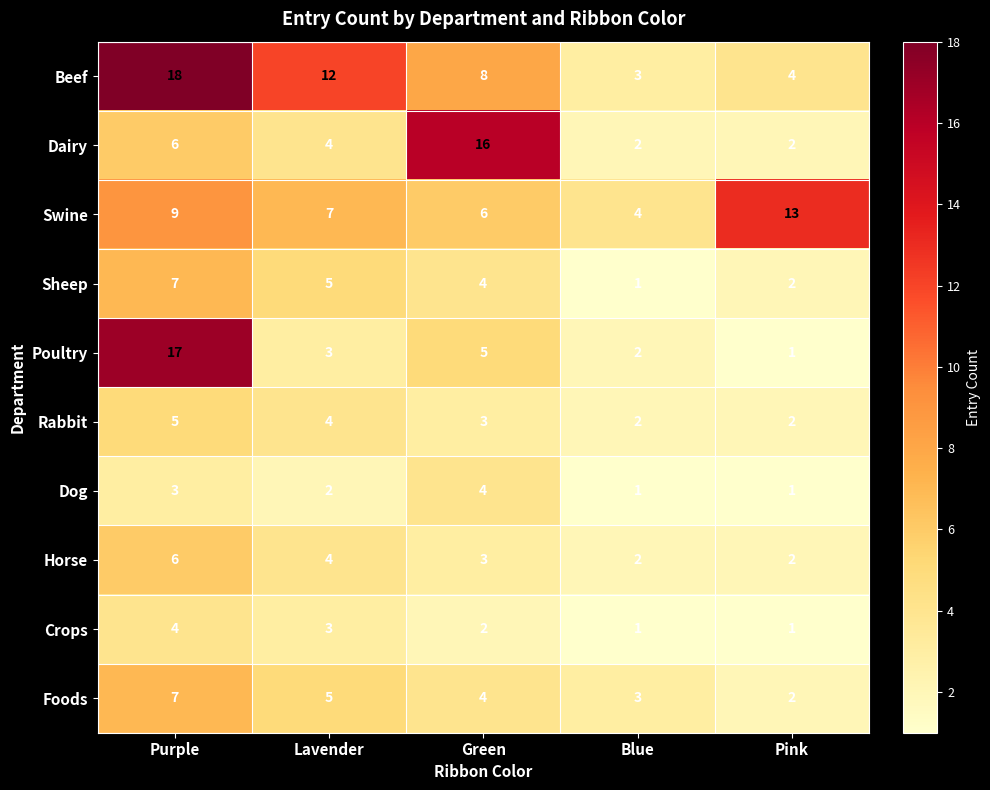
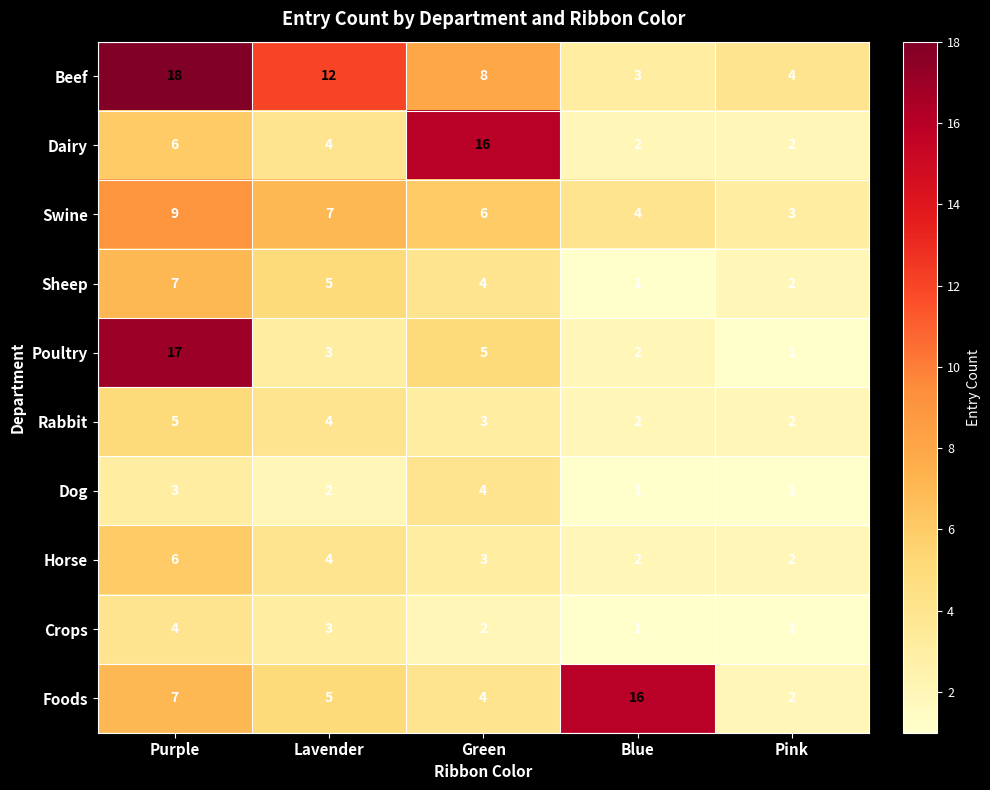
Swine, Pink: 13 -> 3
Foods, Blue: 3 -> 16
